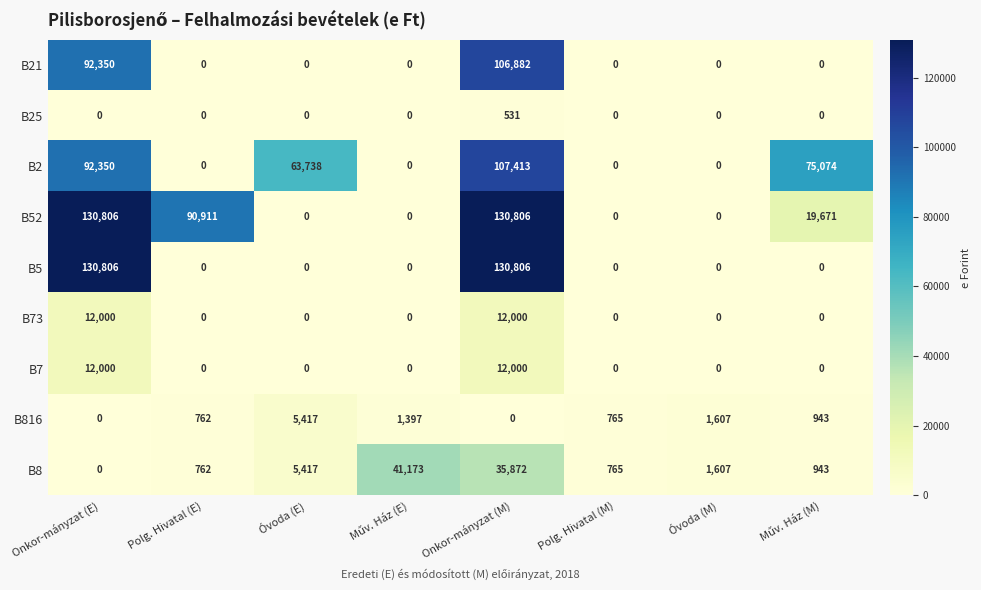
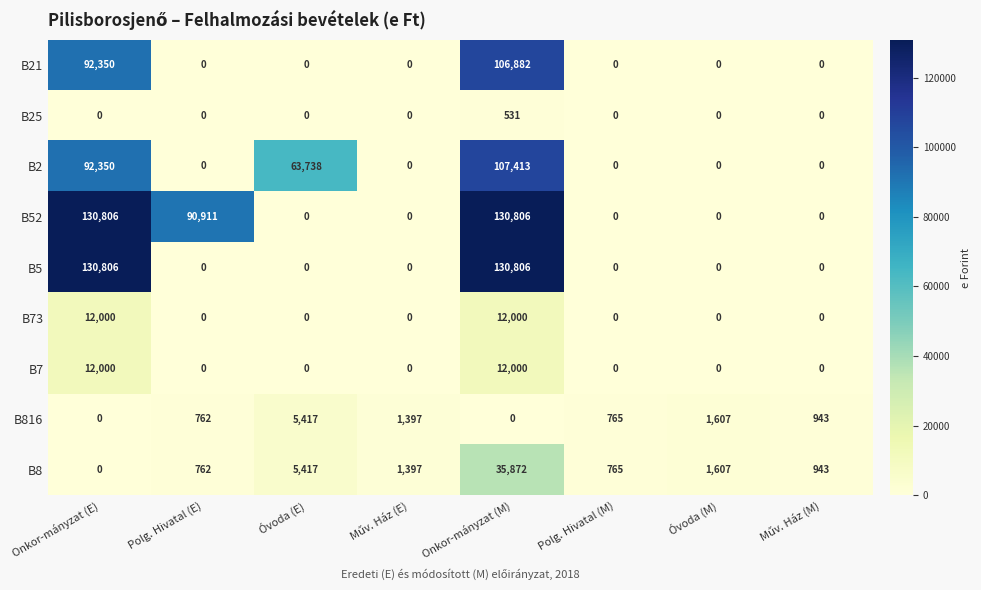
B2, Műv. Ház (M): 75,074 -> 0
B52, Műv. Ház (M): 19,671 -> 0
B8, Műv. Ház (E): 41,173 -> 1,397
